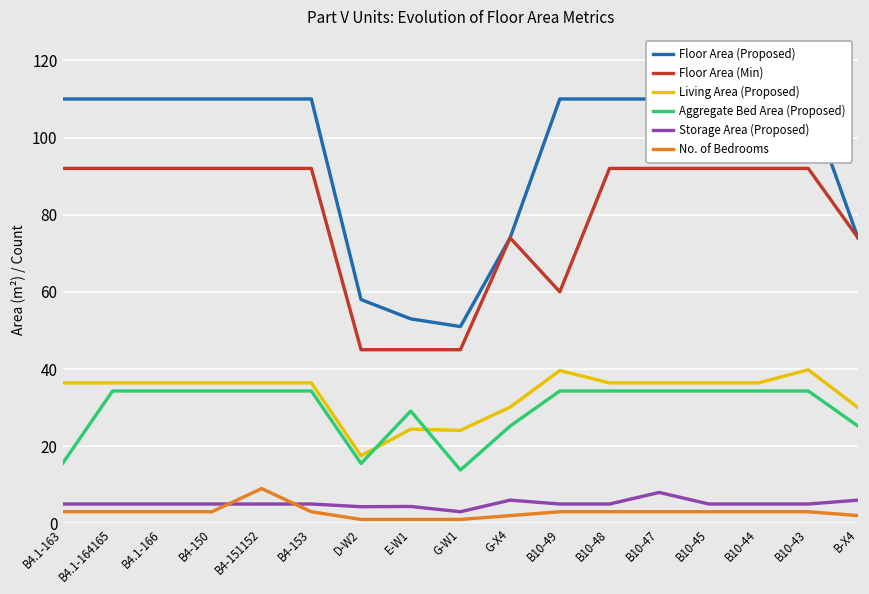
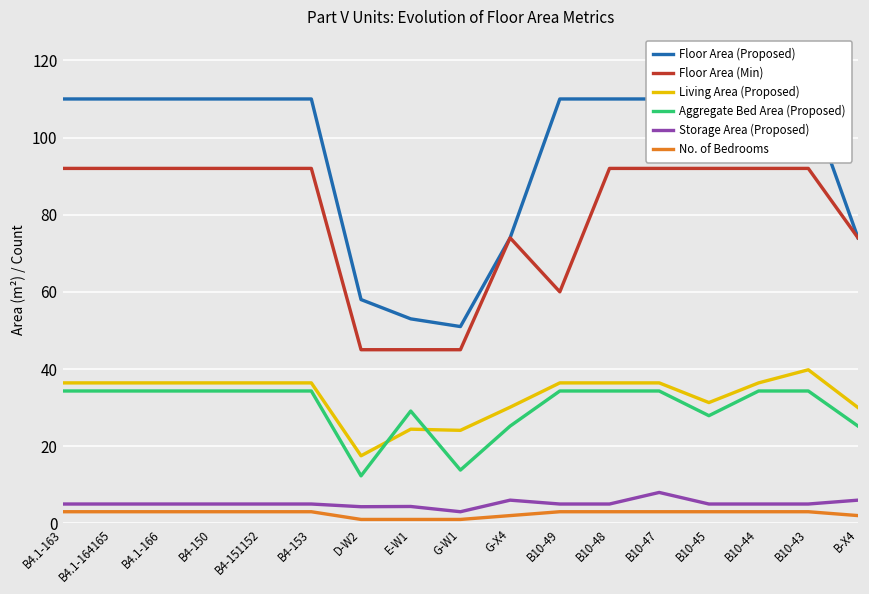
Aggregate Bed Area (Proposed), B4.1-163: 16 -> 34
No. of Bedrooms, B4-151152: 9 -> 3
Aggregate Bed Area (Proposed), D-W2: 16 -> 12
Living Area (Proposed), B10-49: 40 -> 36
Living Area (Proposed), B10-45: 36 -> 31
Aggregate Bed Area (Proposed), B10-45: 34 -> 28
